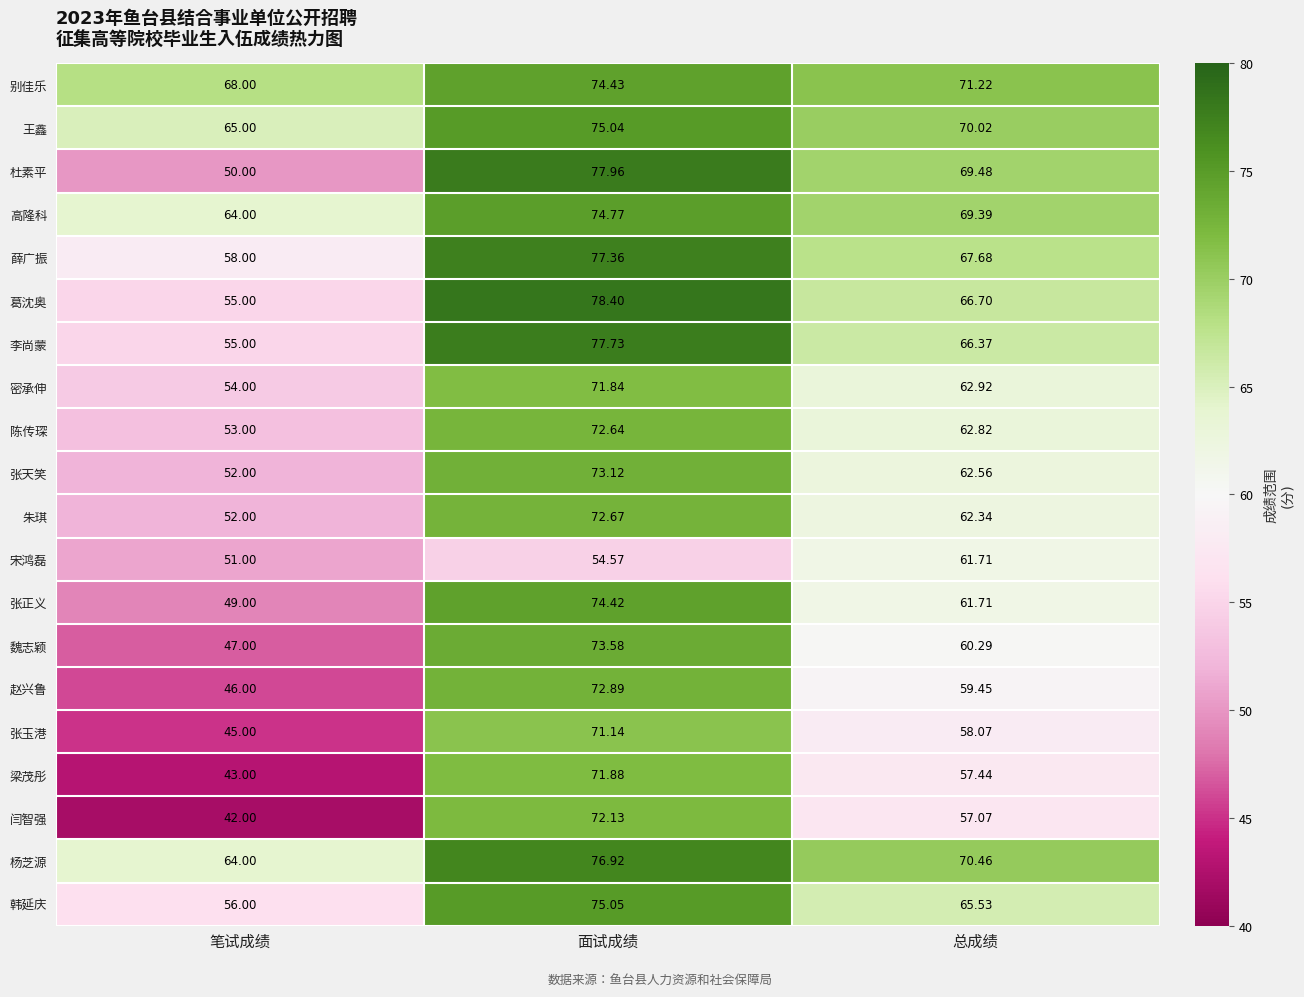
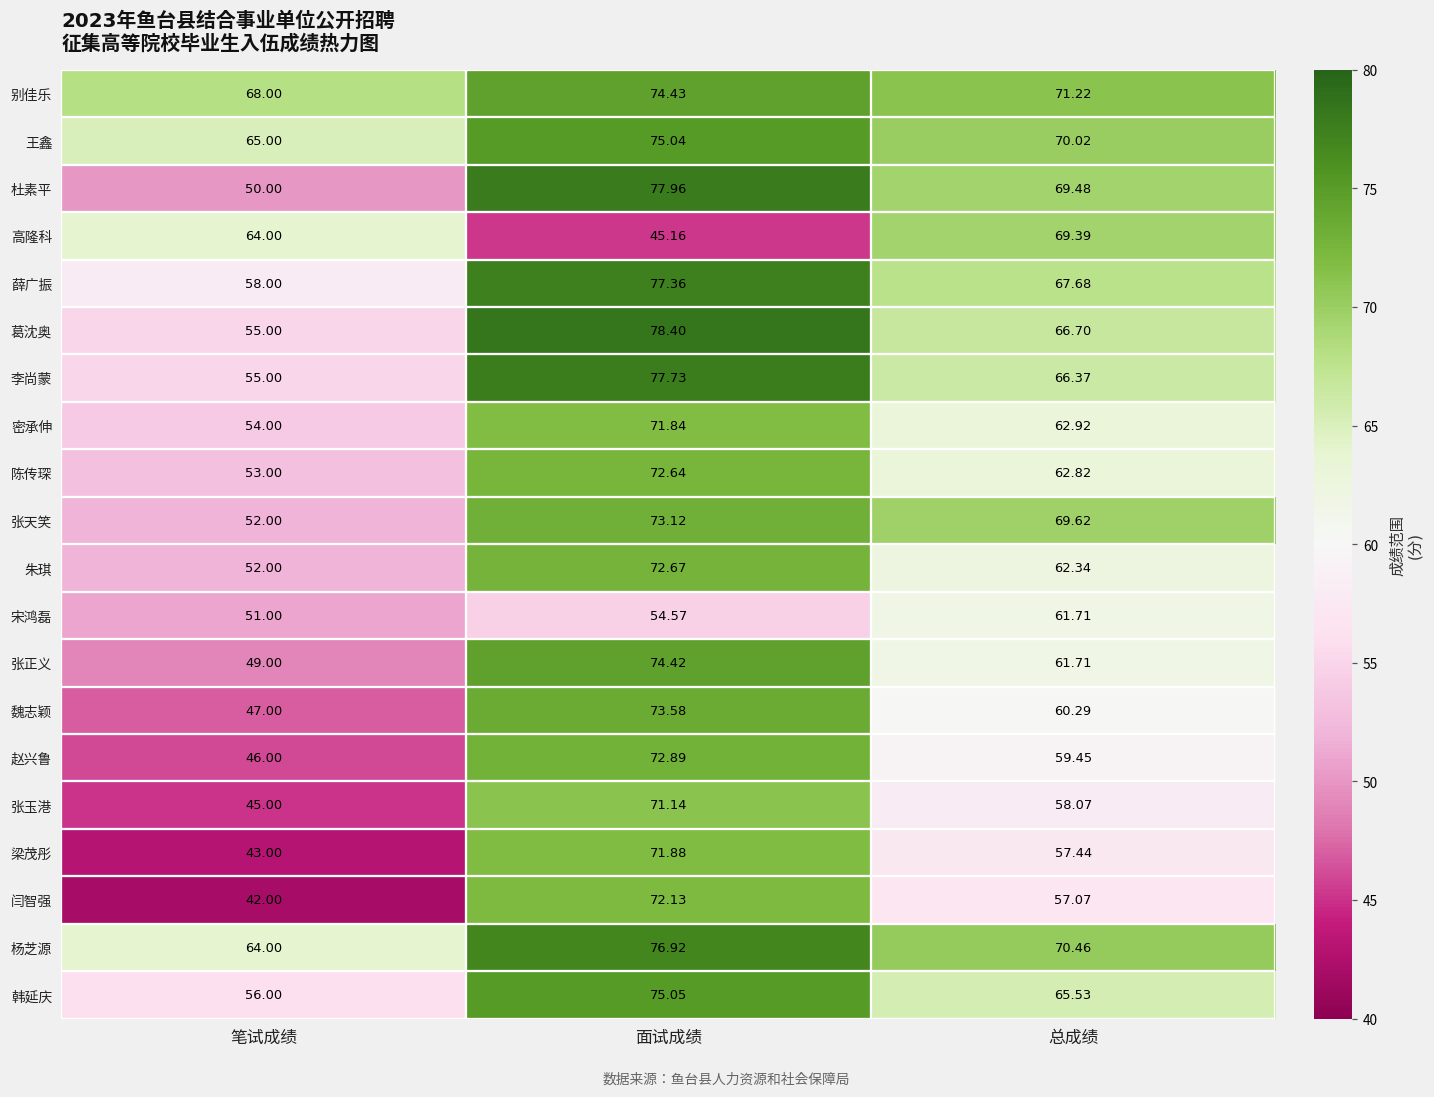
高隆科, 面试成绩: 74.77 -> 45.16
张天笑, 总成绩: 62.56 -> 69.62
